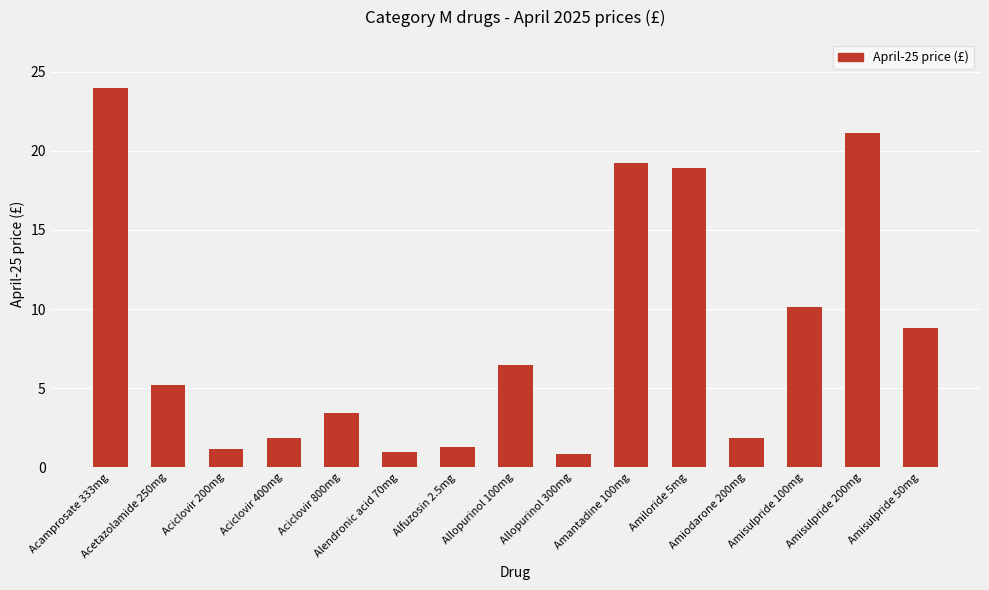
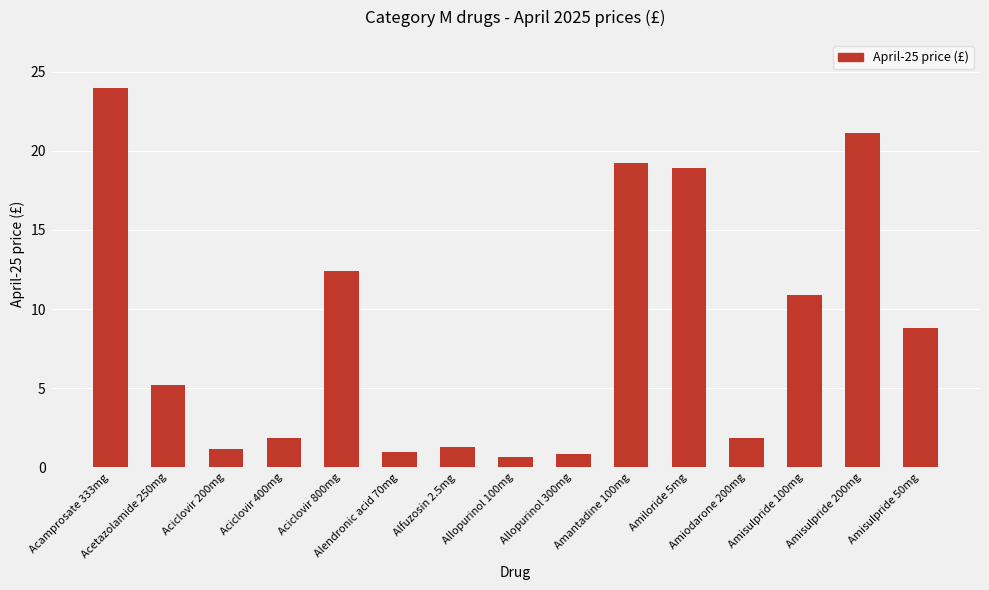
Aciclovir 800mg: 3.4 -> 12.4
Allopurinol 100mg: 6.5 -> 0.7
Amisulpride 100mg: 10.2 -> 10.9
